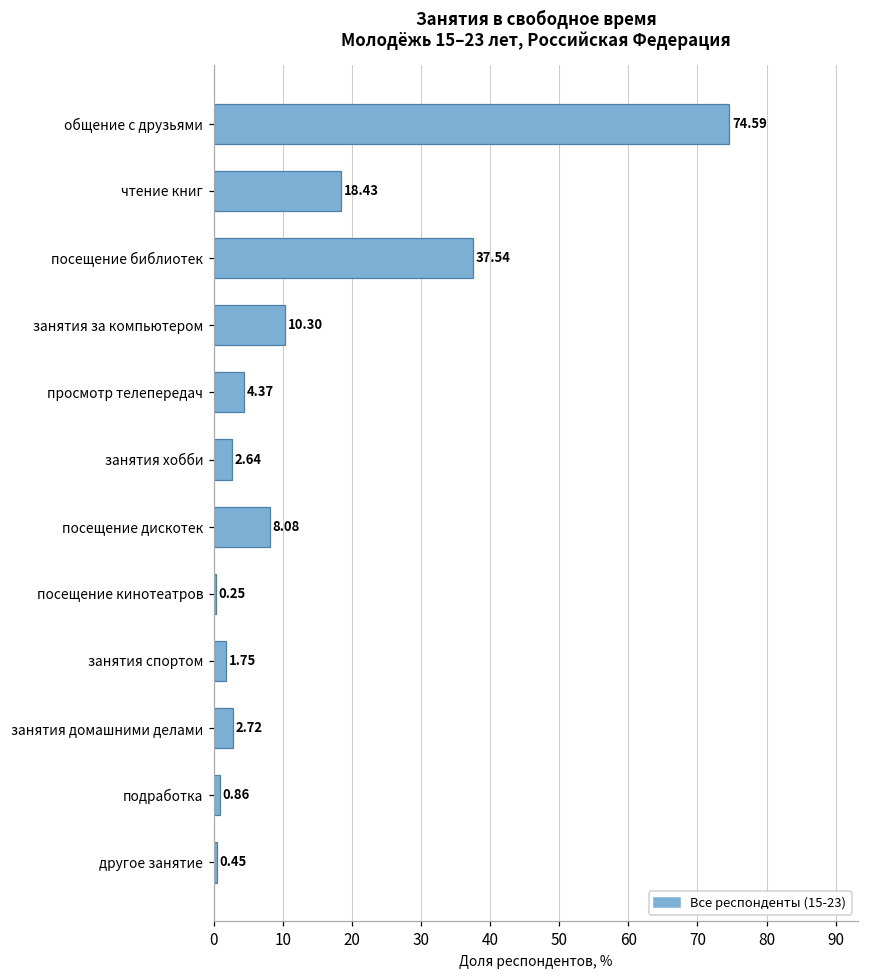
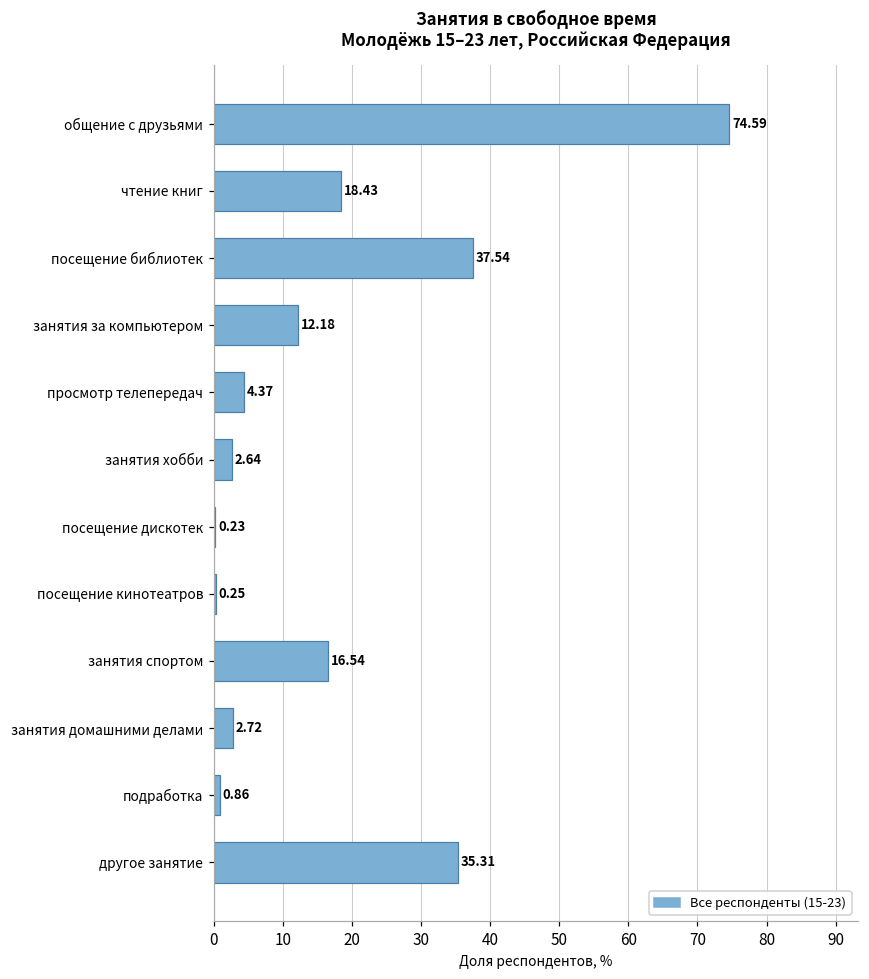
занятия за компьютером: 10.30 -> 12.18
посещение дискотек: 8.08 -> 0.23
занятия спортом: 1.75 -> 16.54
другое занятие: 0.45 -> 35.31
